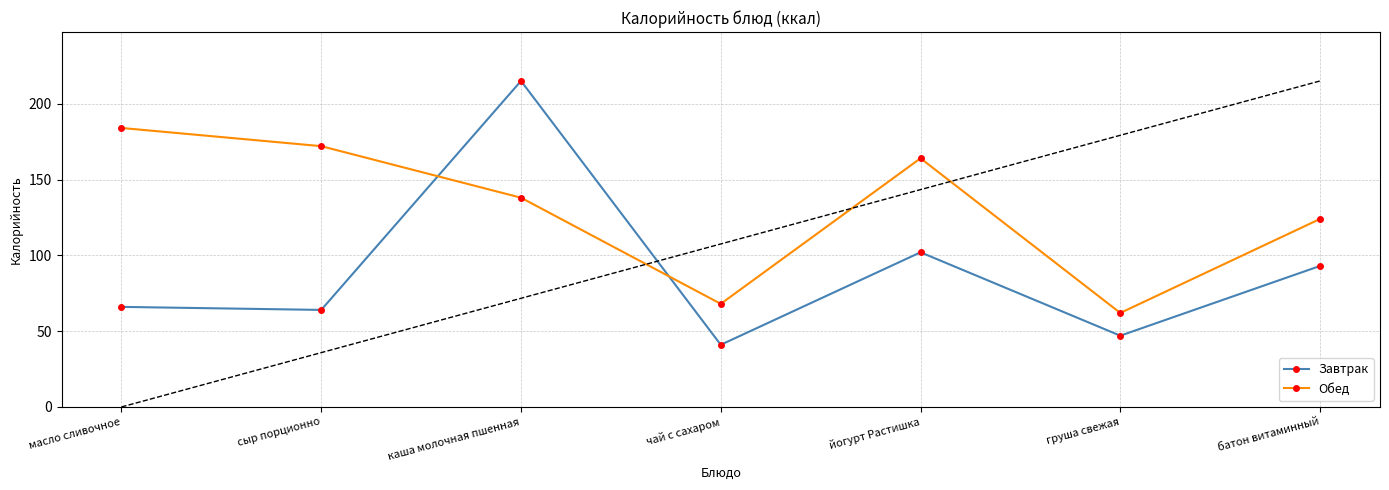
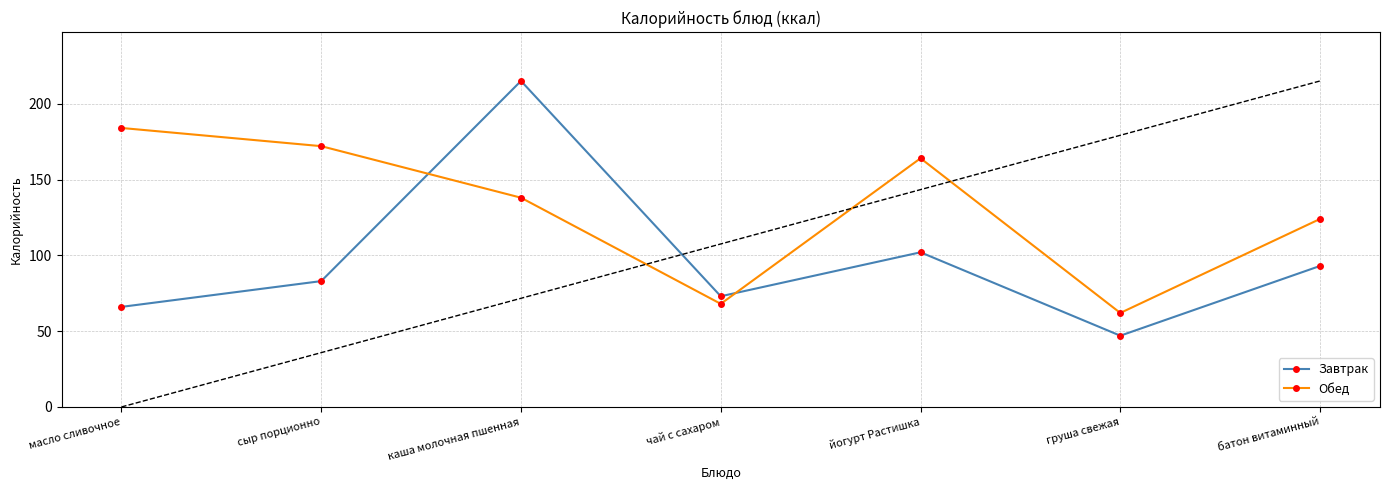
Завтрак, сыр порционно: 64 -> 83
Завтрак, чай с сахаром: 41 -> 73
